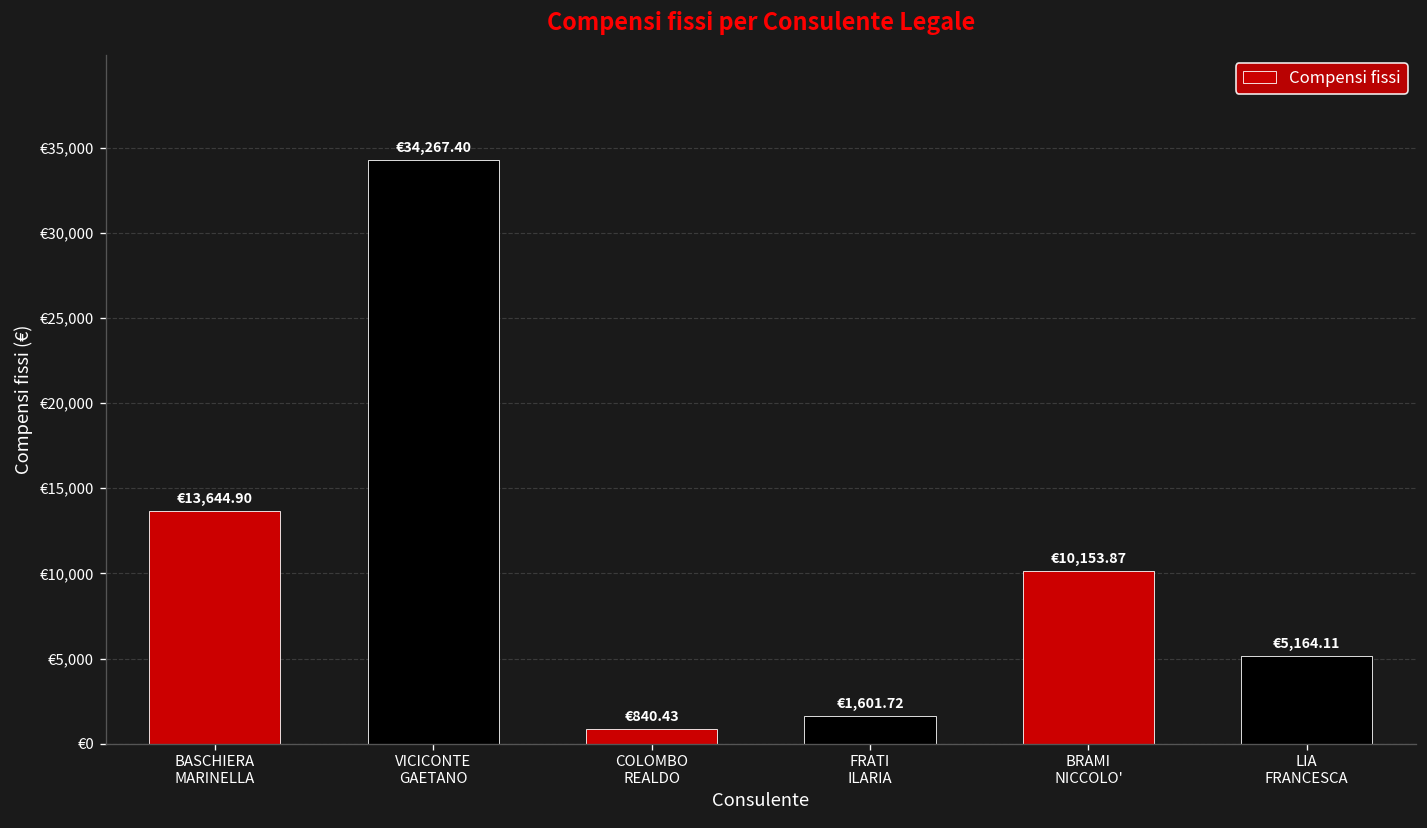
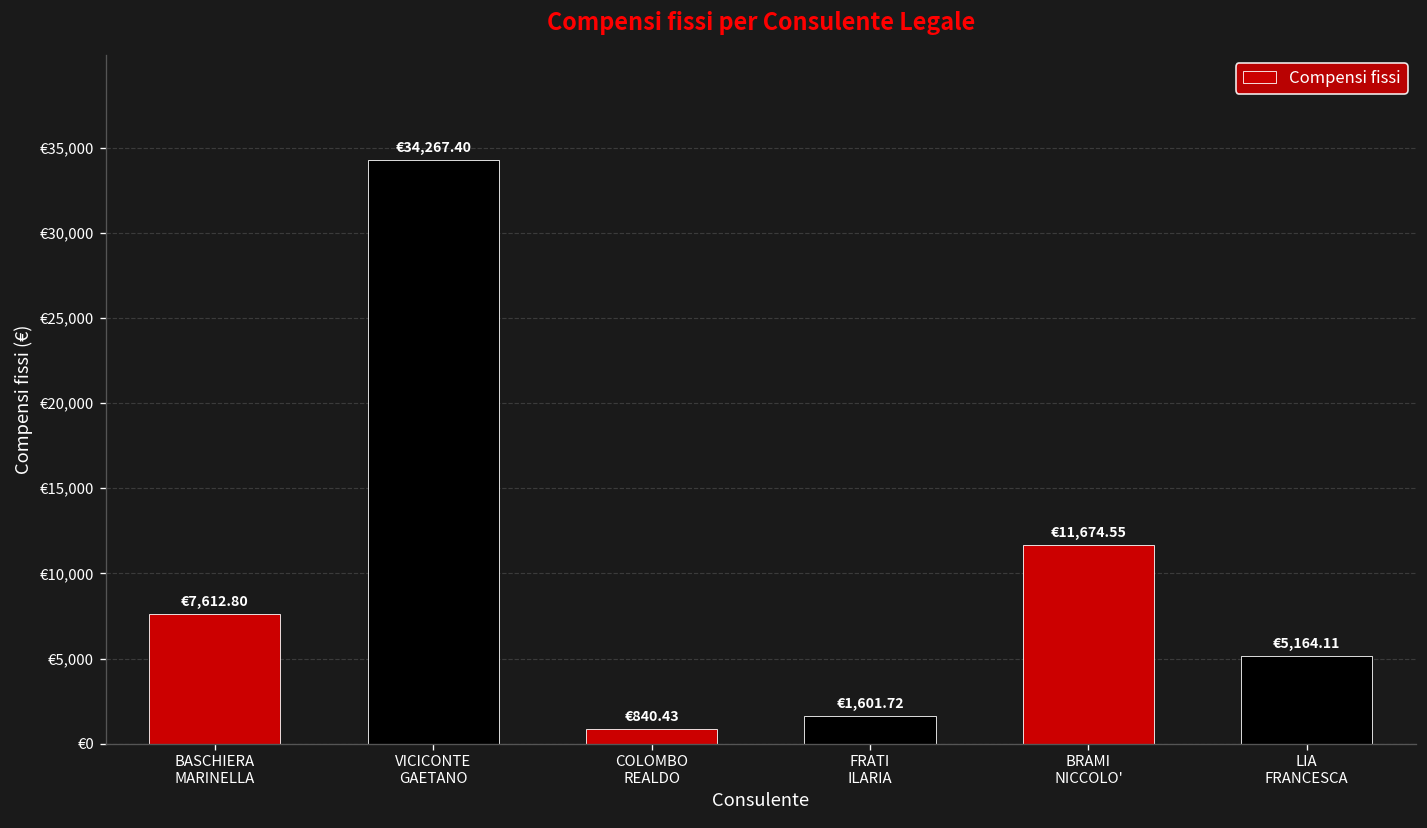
BASCHIERA MARINELLA: €13,644.90 -> €7,612.80
BRAMI NICCOLO': €10,153.87 -> €11,674.55
